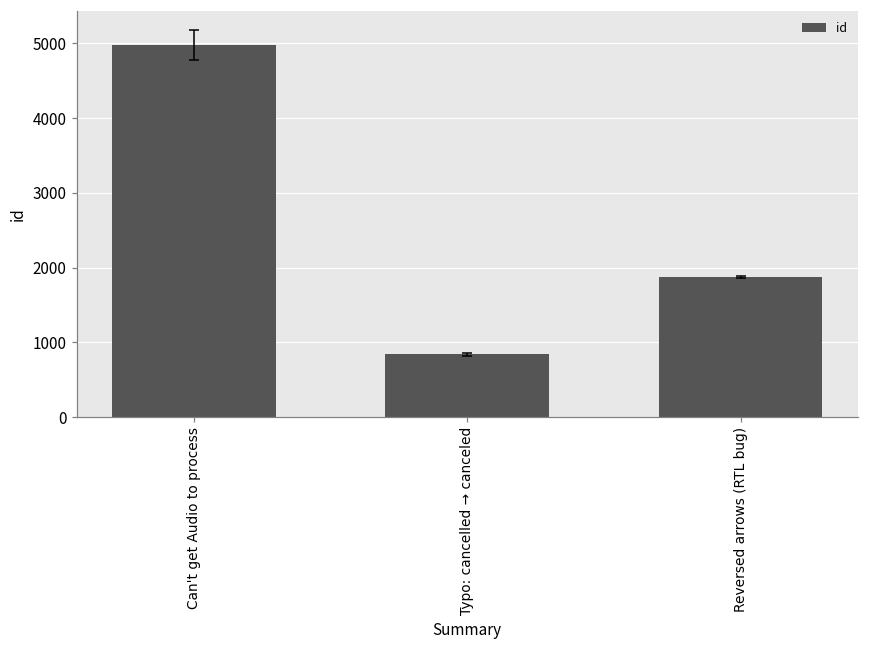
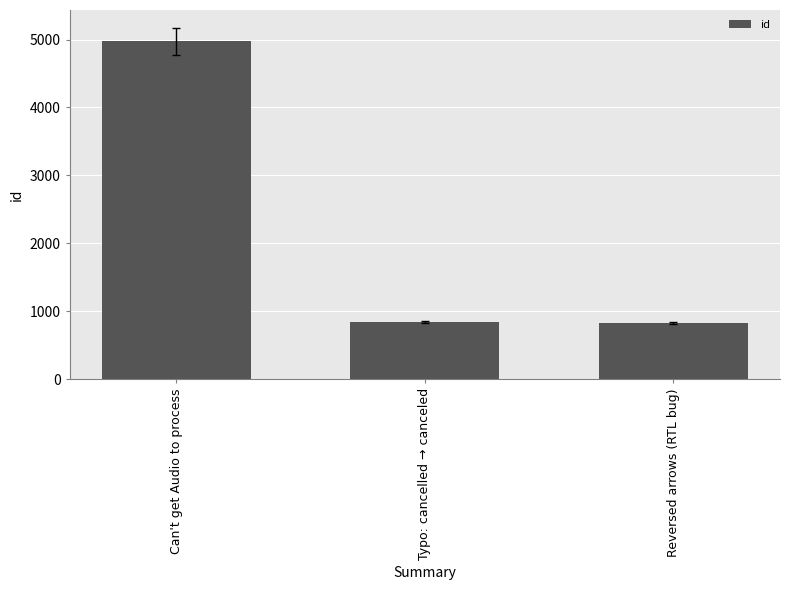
id, Reversed arrows (RTL bug): 1900 -> 800
